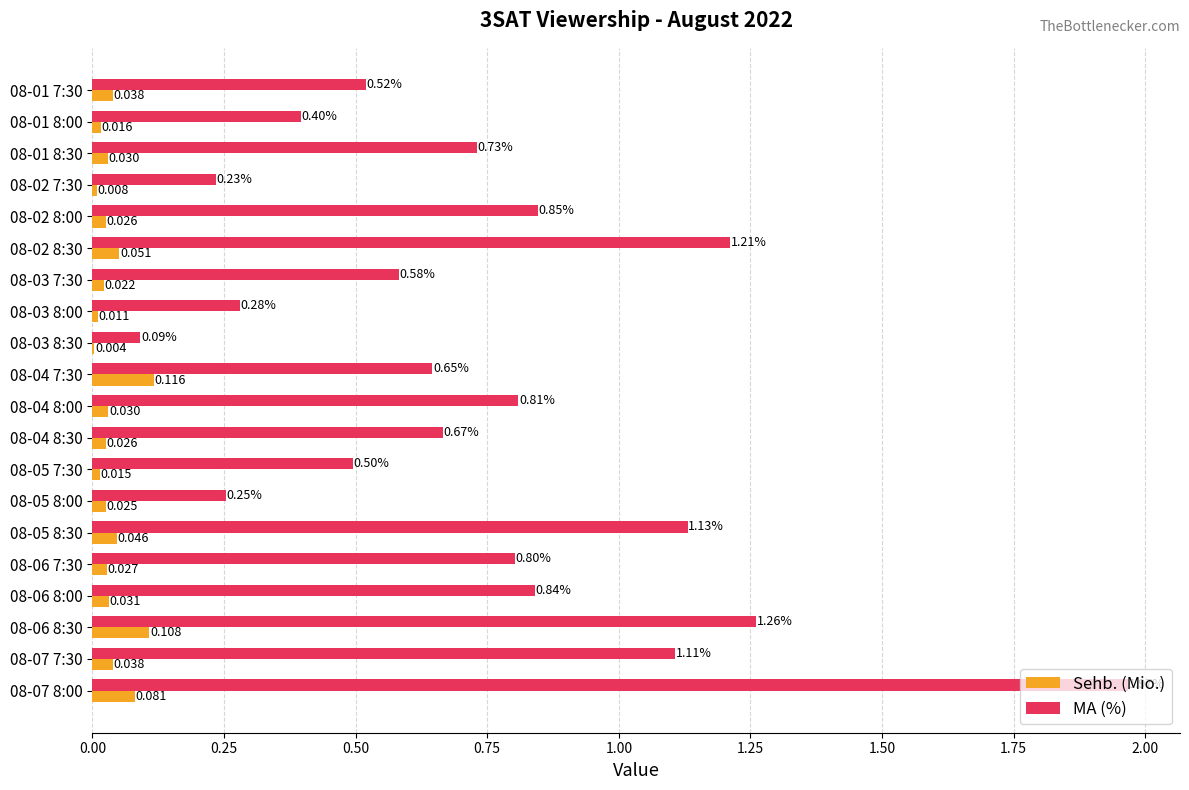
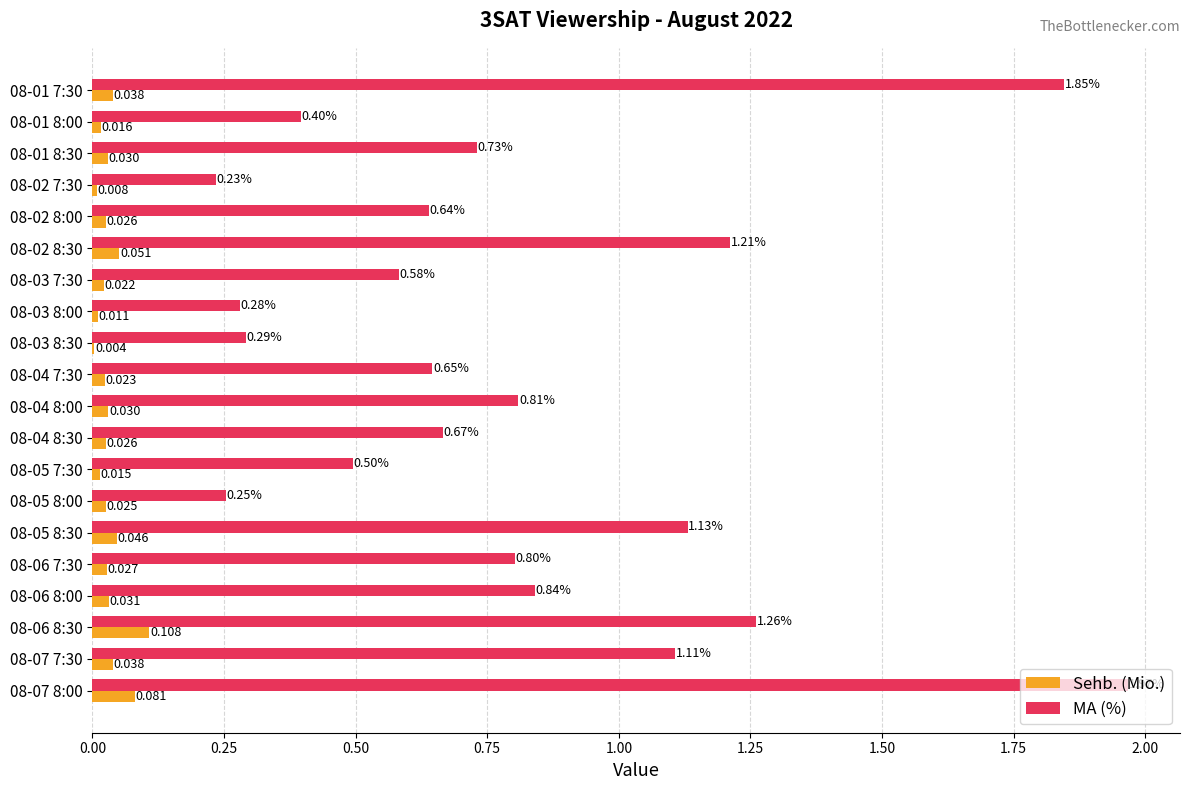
MA (%), 08-01 7:30: 0.52% -> 1.85%
MA (%), 08-02 8:00: 0.85% -> 0.64%
MA (%), 08-03 8:30: 0.09% -> 0.29%
Sehb. (Mio.), 08-04 7:30: 0.116 -> 0.023
